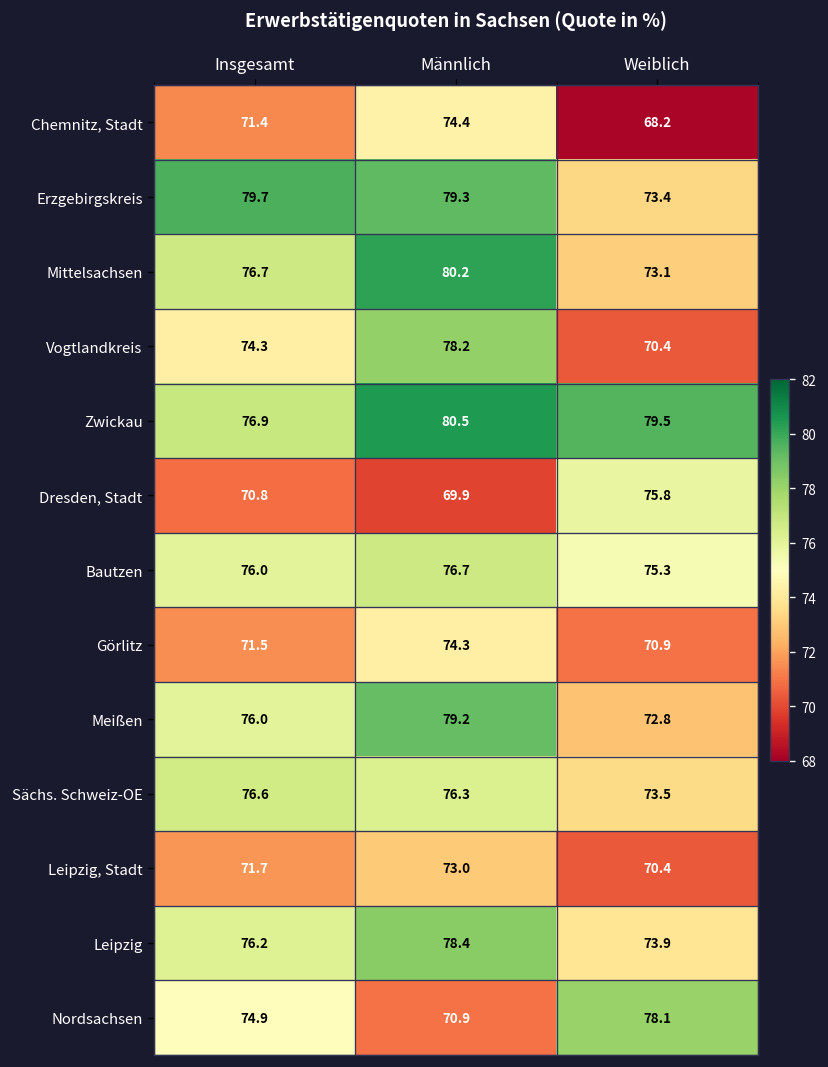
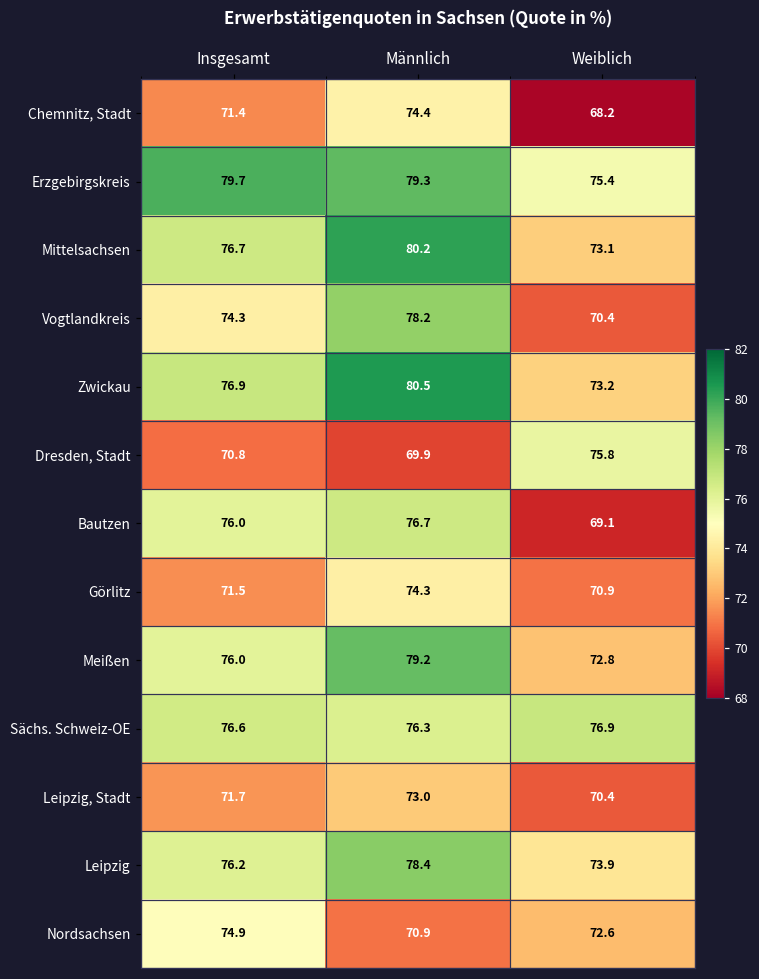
Erzgebirgskreis, Weiblich: 73.4 -> 75.4
Zwickau, Weiblich: 79.5 -> 73.2
Bautzen, Weiblich: 75.3 -> 69.1
Sächs. Schweiz-OE, Weiblich: 73.5 -> 76.9
Nordsachsen, Weiblich: 78.1 -> 72.6
